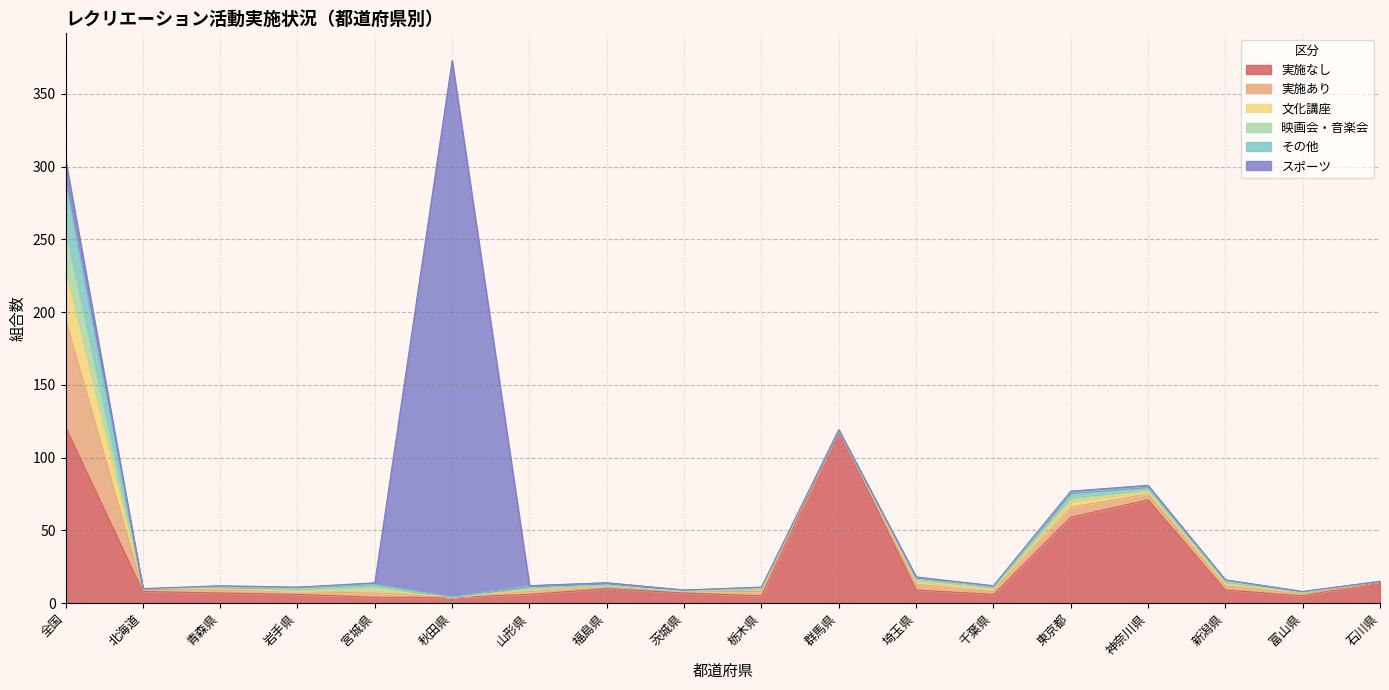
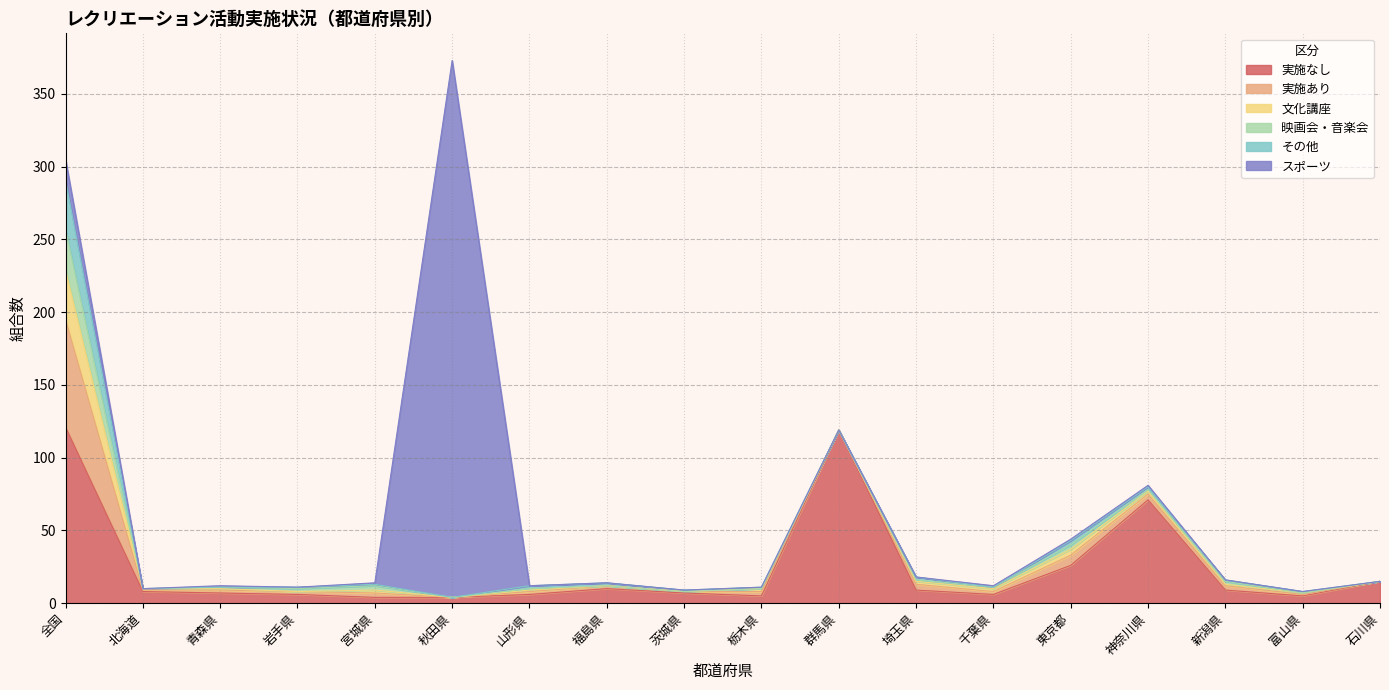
実施なし, 東京都: 59 -> 26
